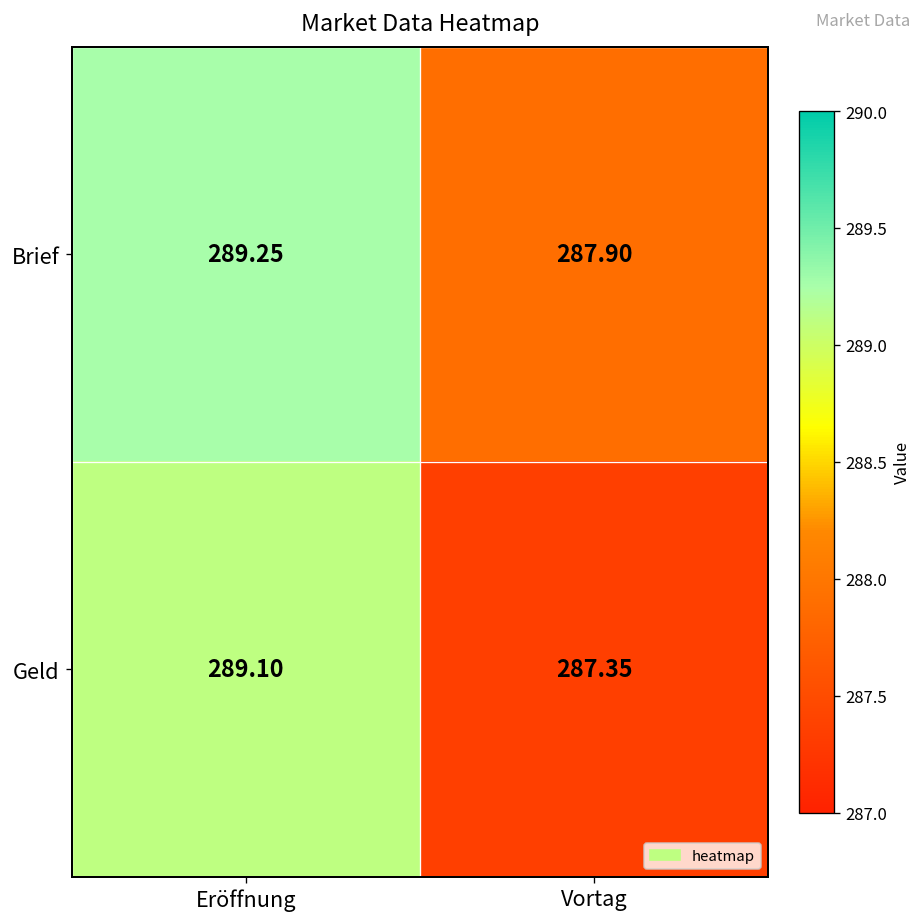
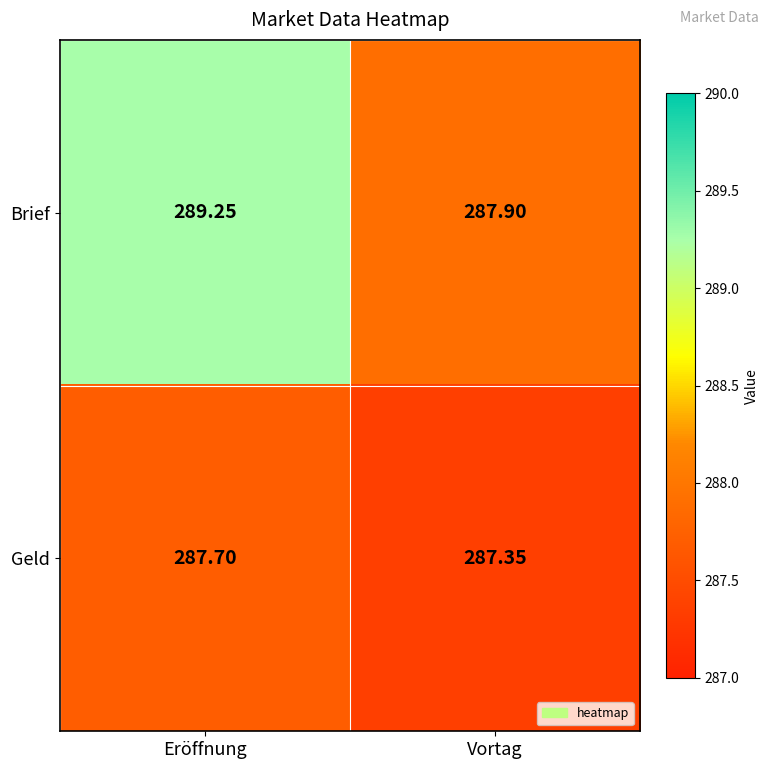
Geld, Eröffnung: 289.10 -> 287.70
